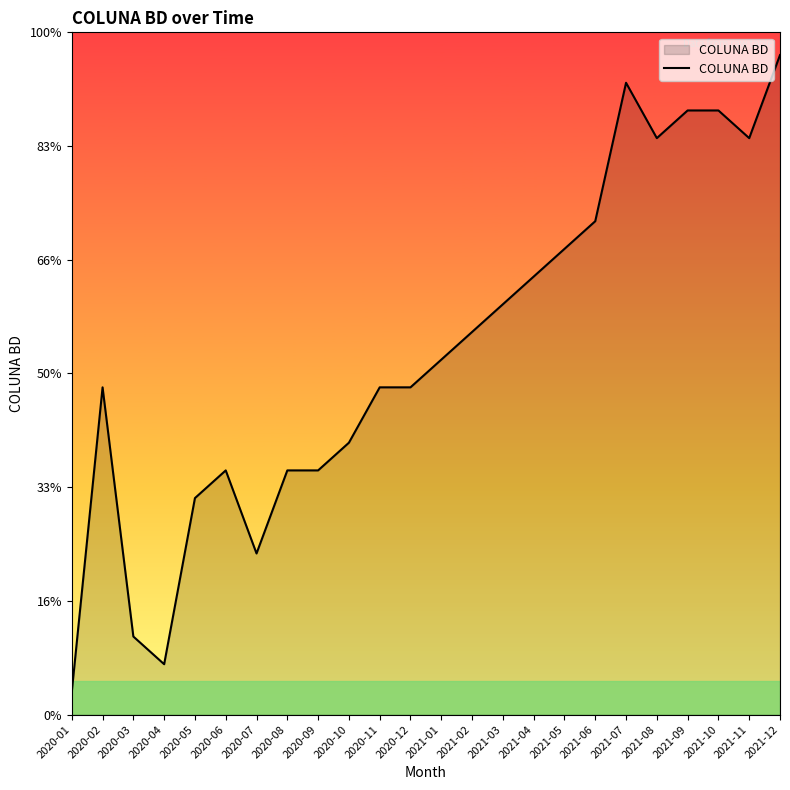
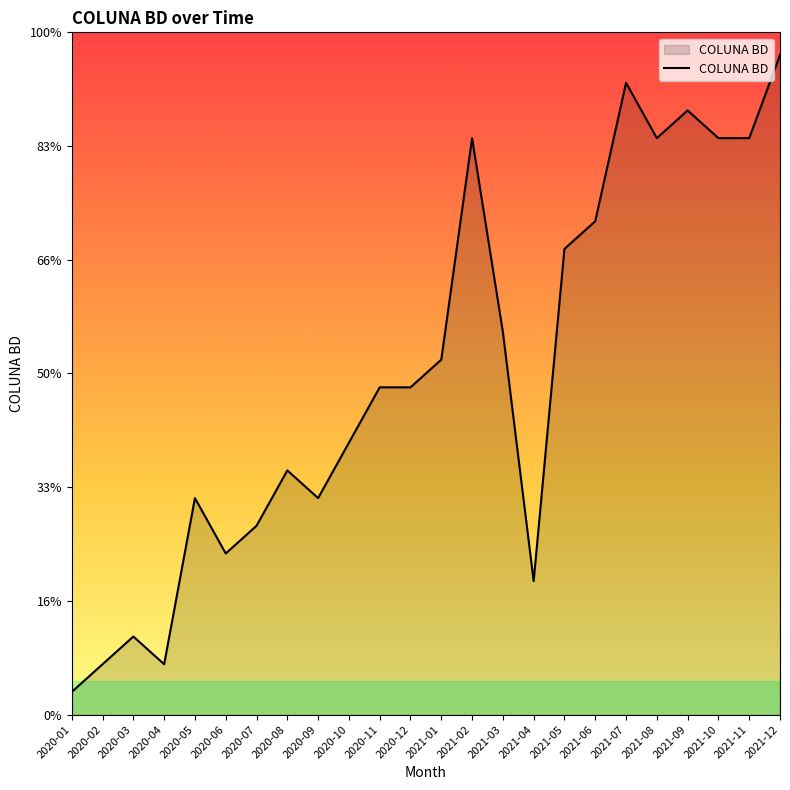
2020-02: 48% -> 7%
2020-06: 36% -> 24%
2020-07: 24% -> 28%
2020-09: 36% -> 32%
2021-02: 56% -> 84%
2021-03: 60% -> 56%
2021-04: 64% -> 20%
2021-10: 89% -> 84%
